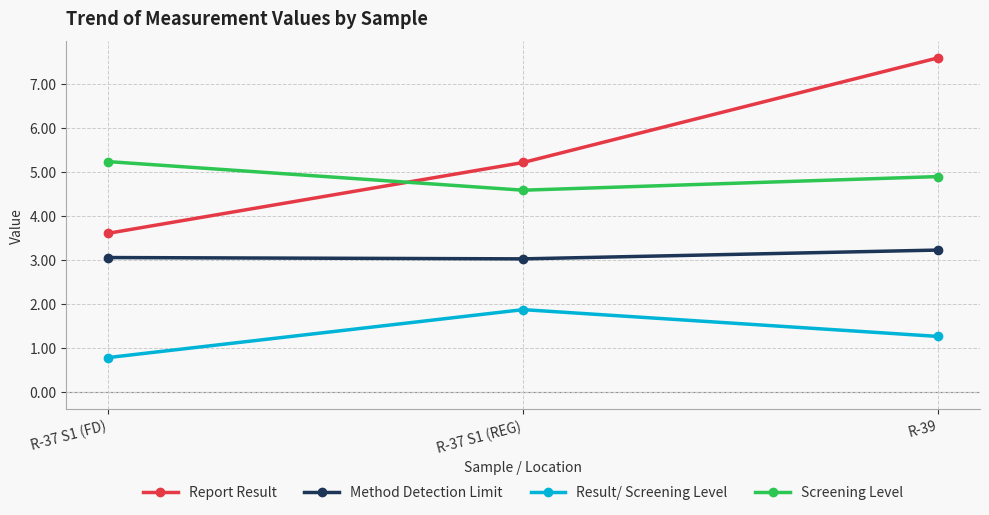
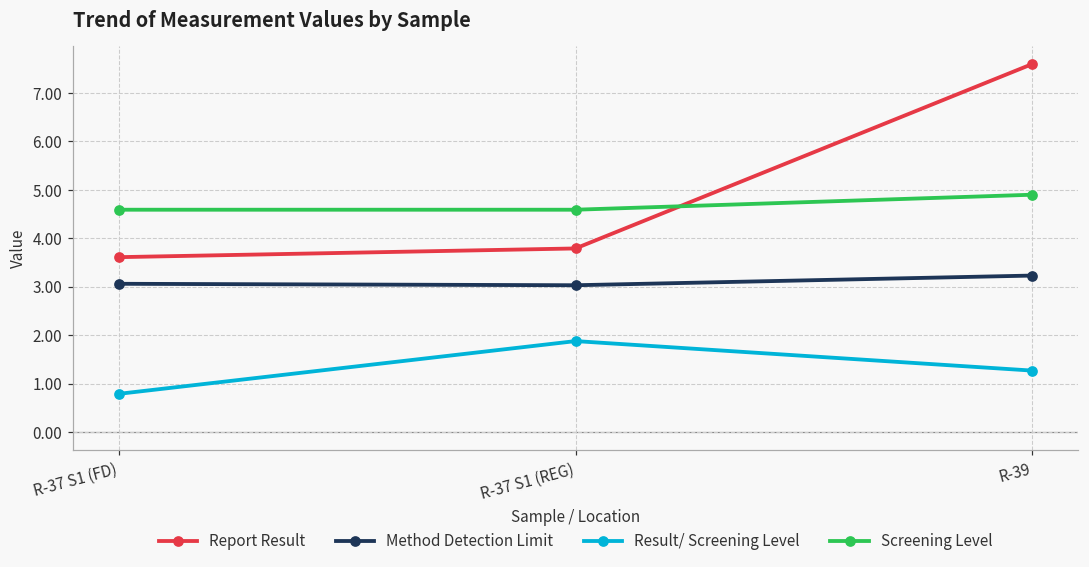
Screening Level, R-37 S1 (FD): 5.2 -> 4.6
Report Result, R-37 S1 (REG): 5.2 -> 3.8
